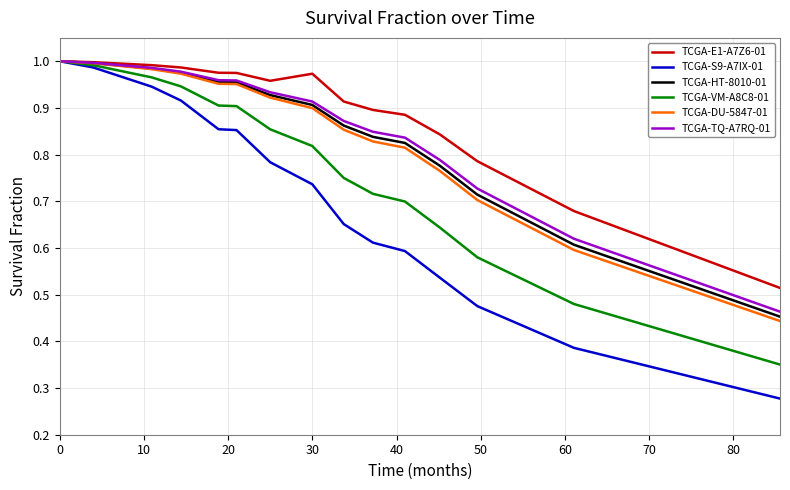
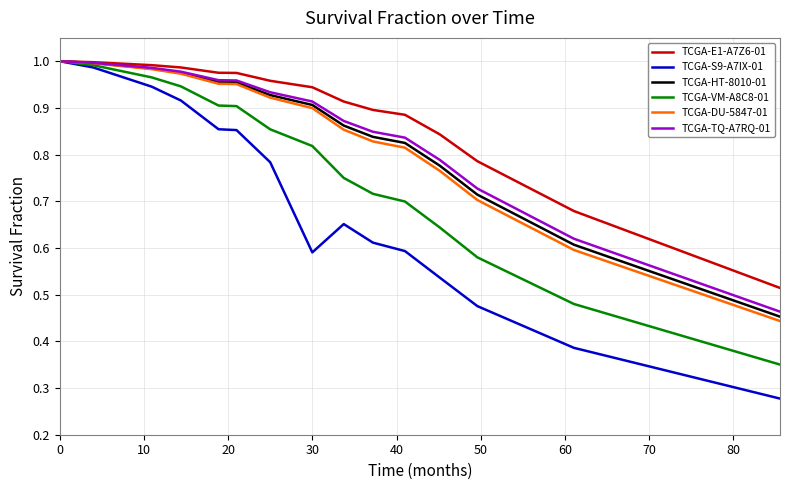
TCGA-E1-A7Z6-01, 30: 0.97 -> 0.94
TCGA-S9-A7IX-01, 30: 0.74 -> 0.59
